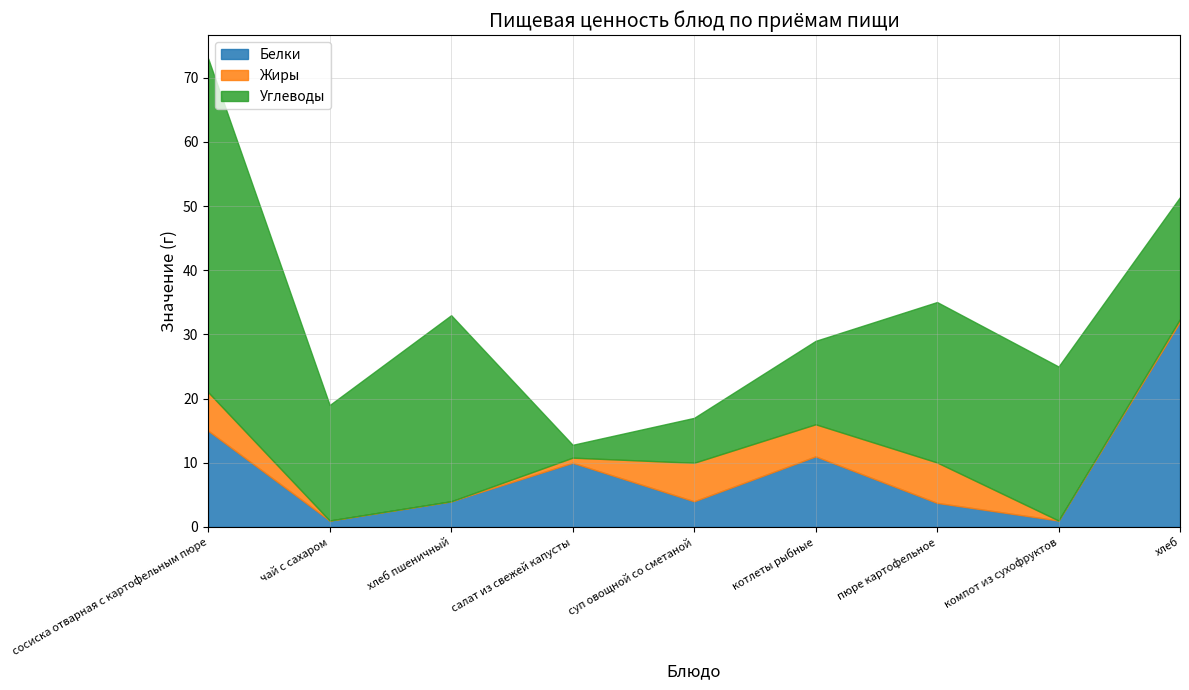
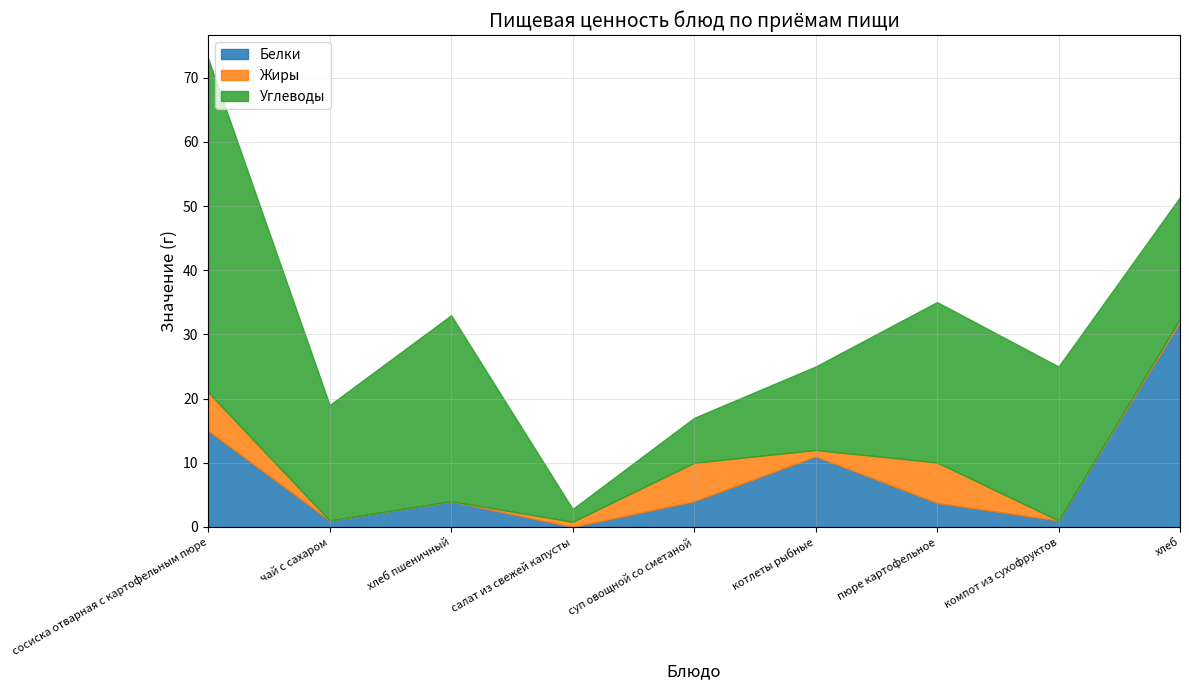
Белки, салат из свежей капусты: 10 -> 0
Жиры, котлеты рыбные: 5 -> 1
